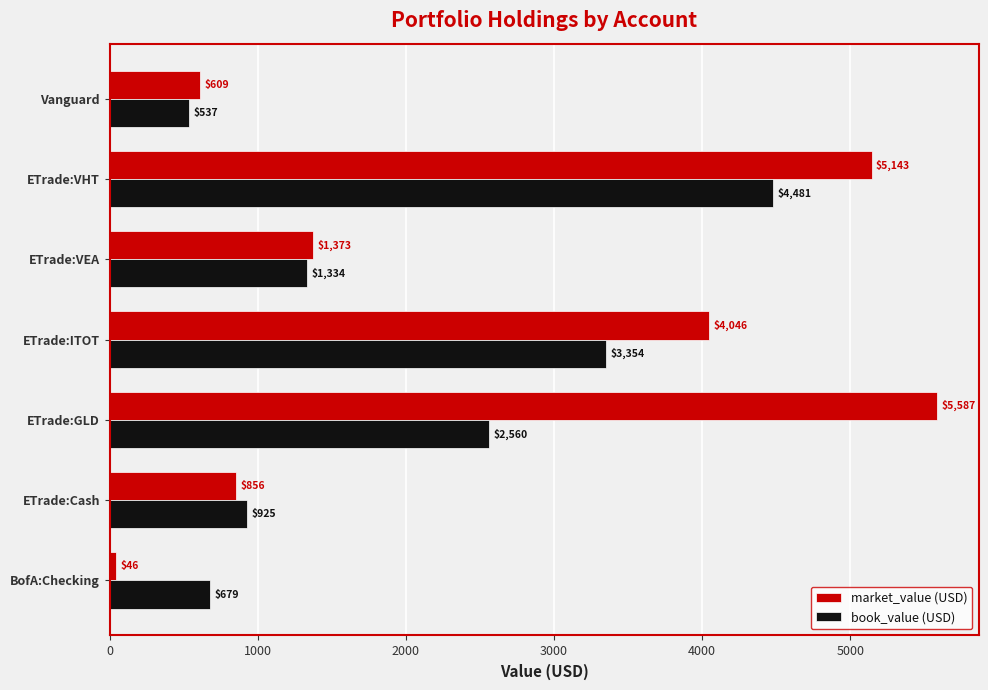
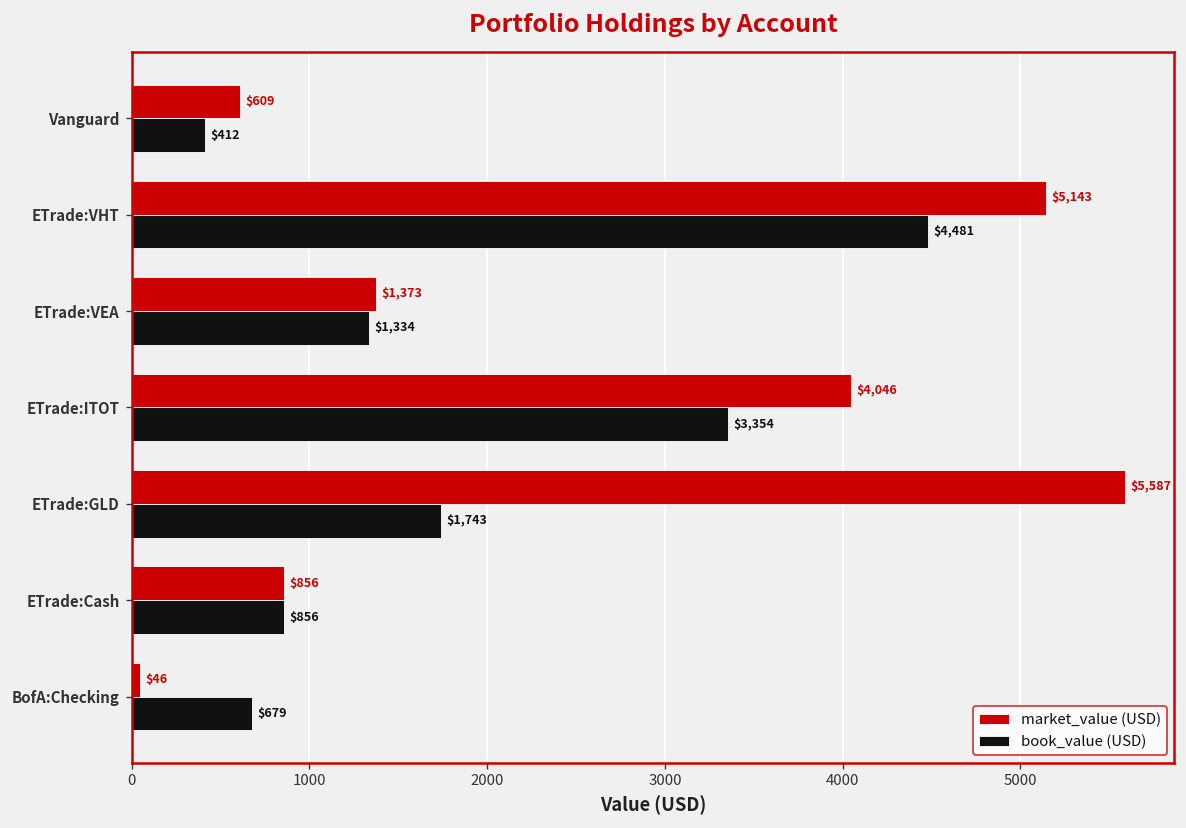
book_value (USD), Vanguard: $537 -> $412
book_value (USD), ETrade:GLD: $2,560 -> $1,743
book_value (USD), ETrade:Cash: $925 -> $856
